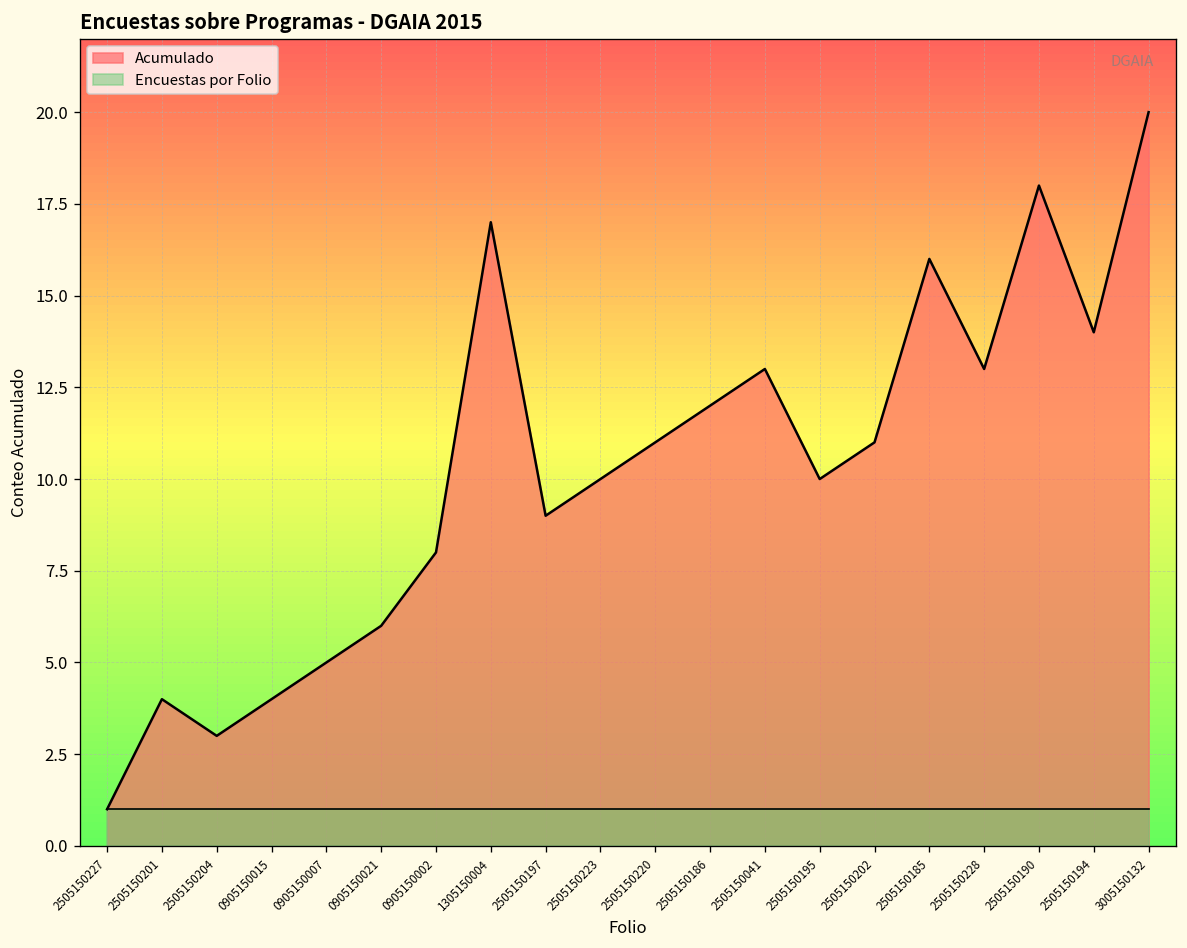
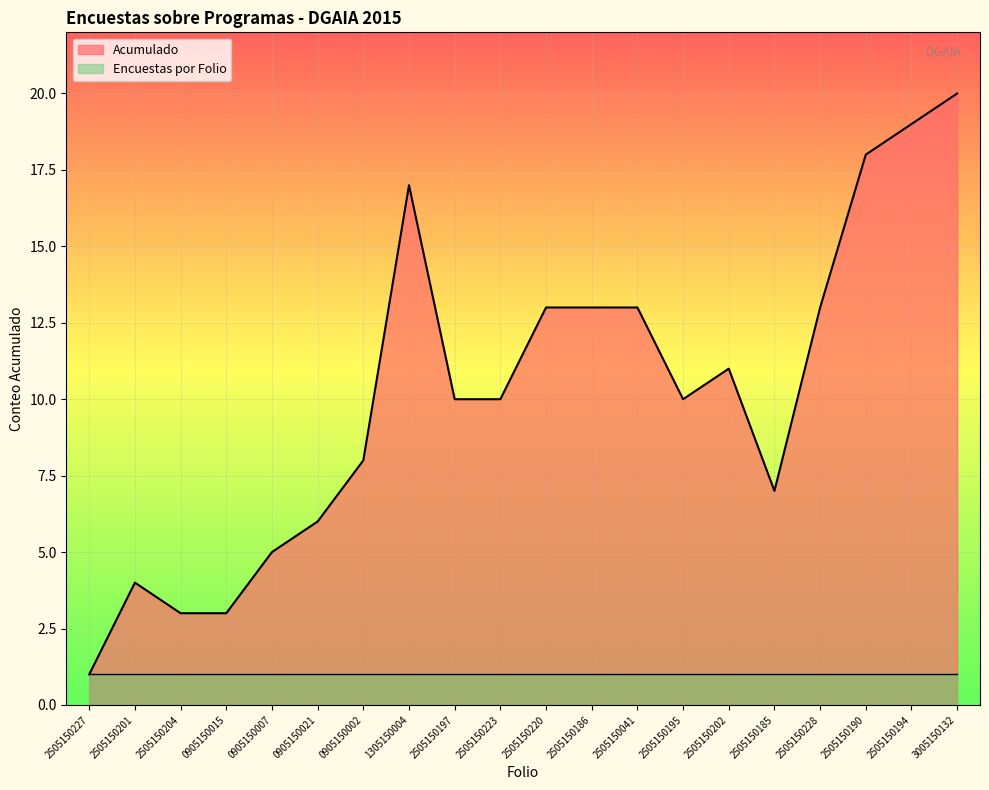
Acumulado, 0905150015: 4 -> 3
Acumulado, 2505150197: 9 -> 10
Acumulado, 2505150220: 11 -> 13
Acumulado, 2505150186: 12 -> 13
Acumulado, 2505150185: 16 -> 7
Acumulado, 2505150194: 14 -> 19
